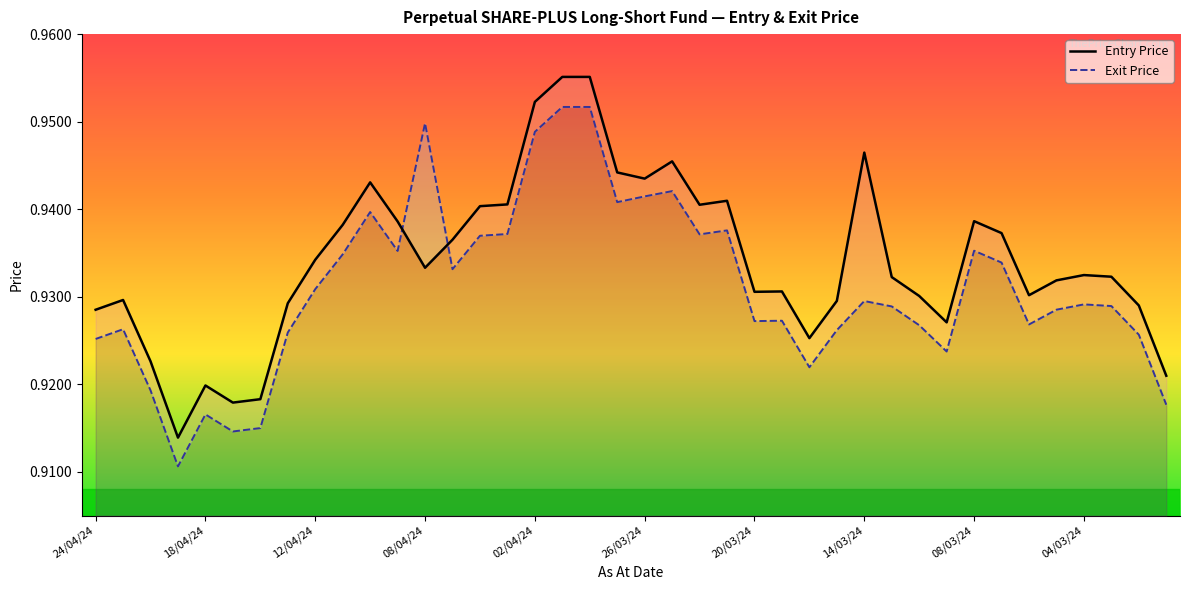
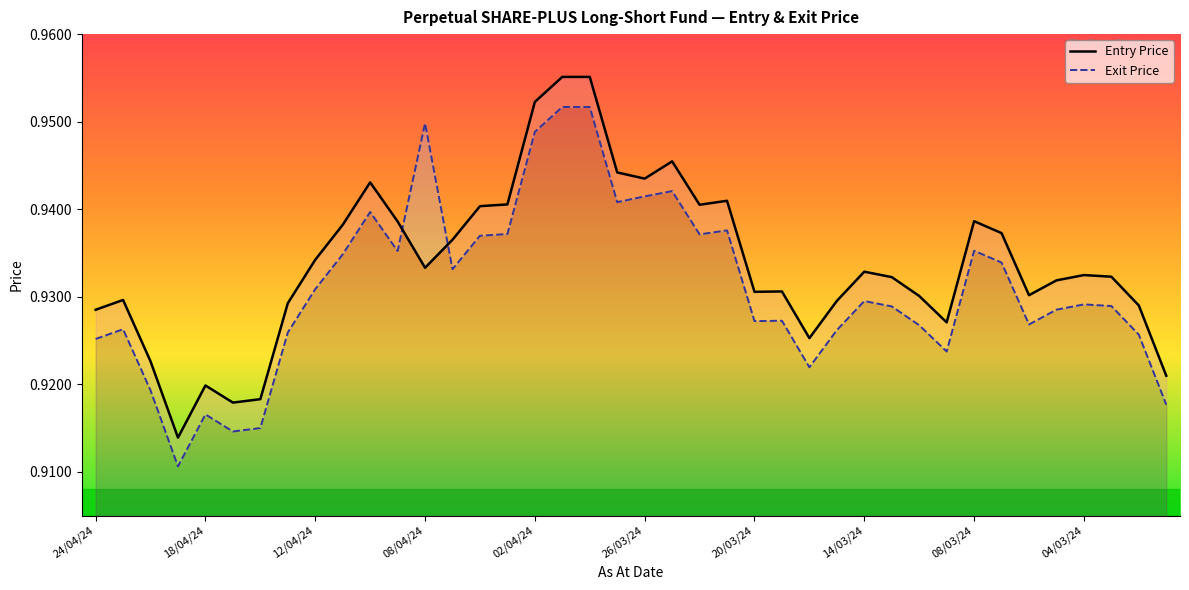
Entry Price, 14/03/24: 0.946 -> 0.933
